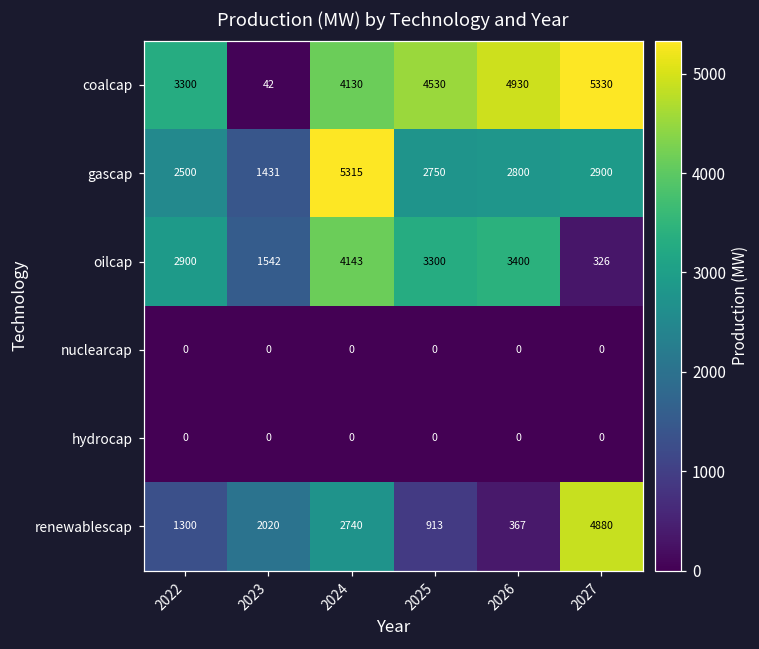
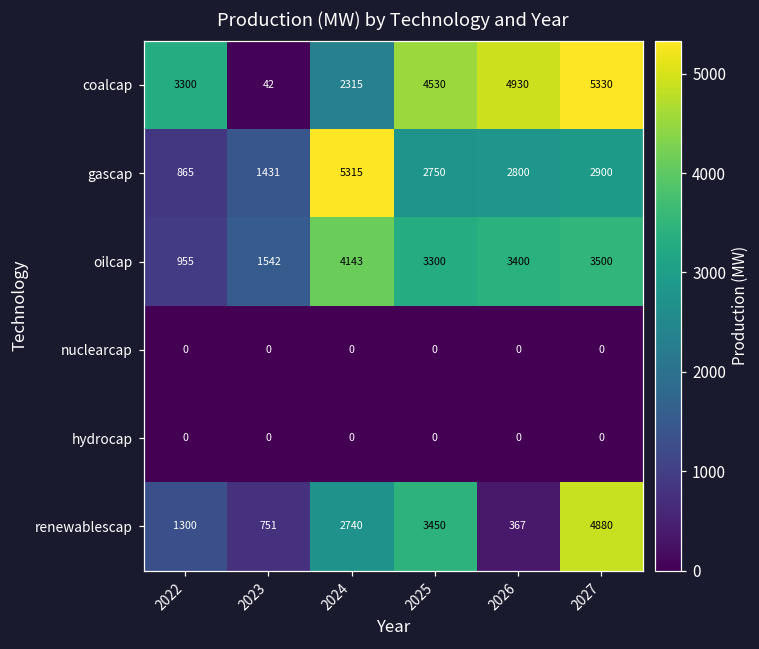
coalcap, 2024: 4130 -> 2315
gascap, 2022: 2500 -> 865
oilcap, 2022: 2900 -> 955
oilcap, 2027: 326 -> 3500
renewablescap, 2023: 2020 -> 751
renewablescap, 2025: 913 -> 3450
